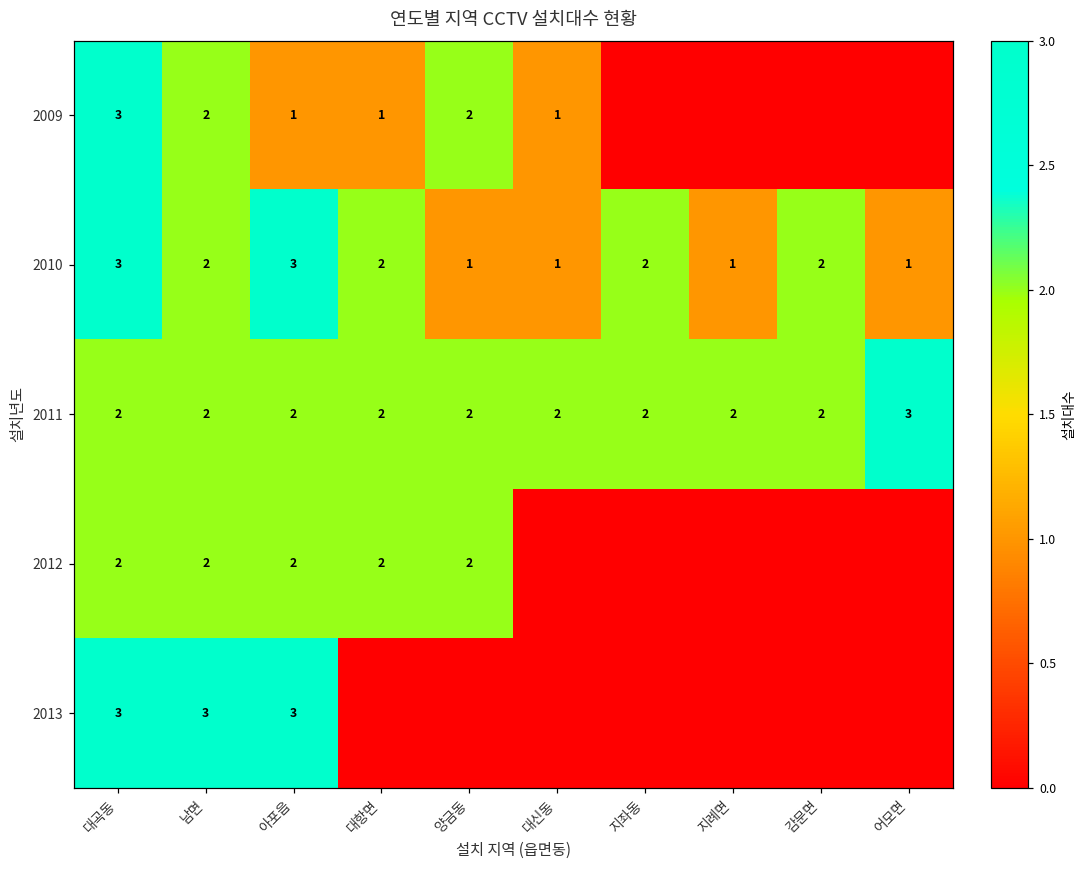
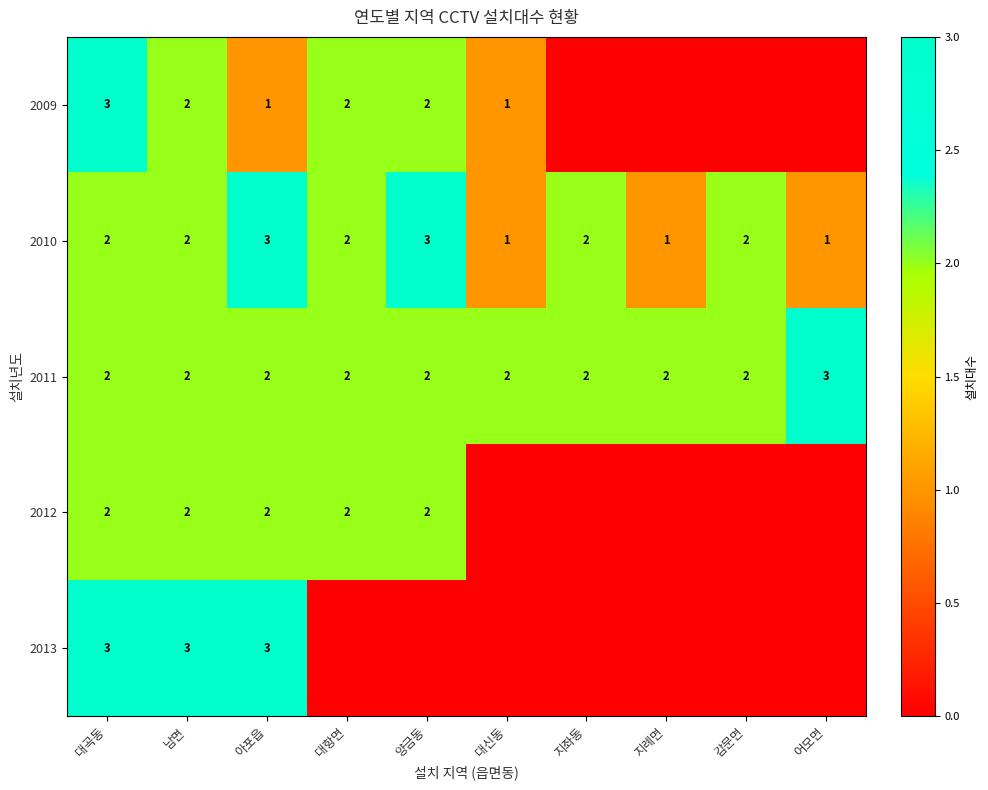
2009, 대항면: 1 -> 2
2010, 대곡동: 3 -> 2
2010, 양금동: 1 -> 3
